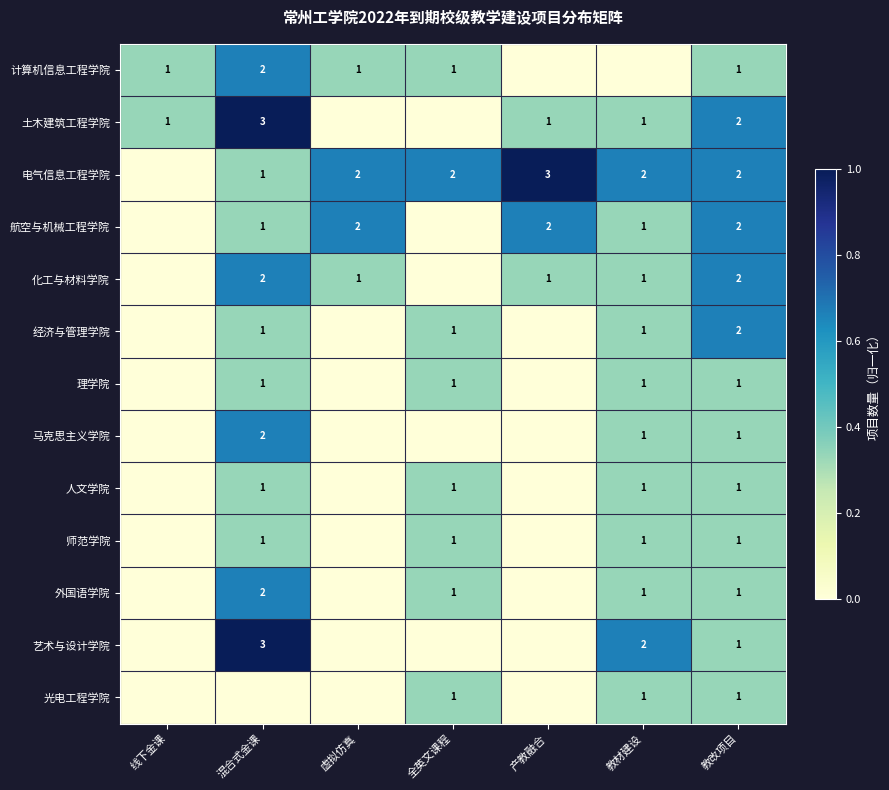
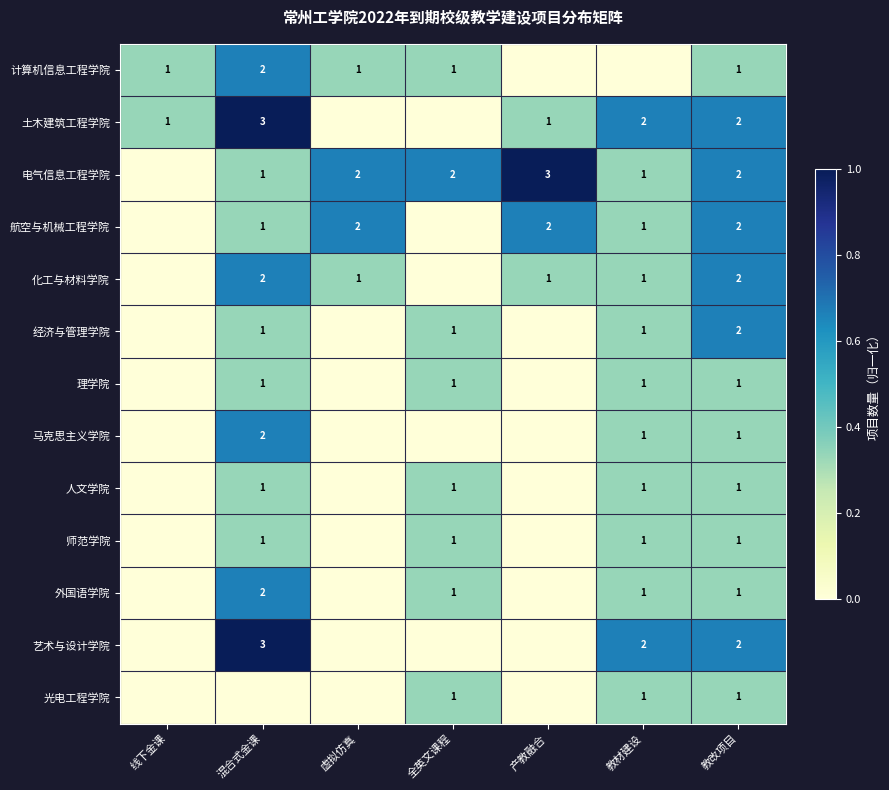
土木建筑工程学院, 教材建设: 1 -> 2
电气信息工程学院, 教材建设: 2 -> 1
艺术与设计学院, 教改项目: 1 -> 2
